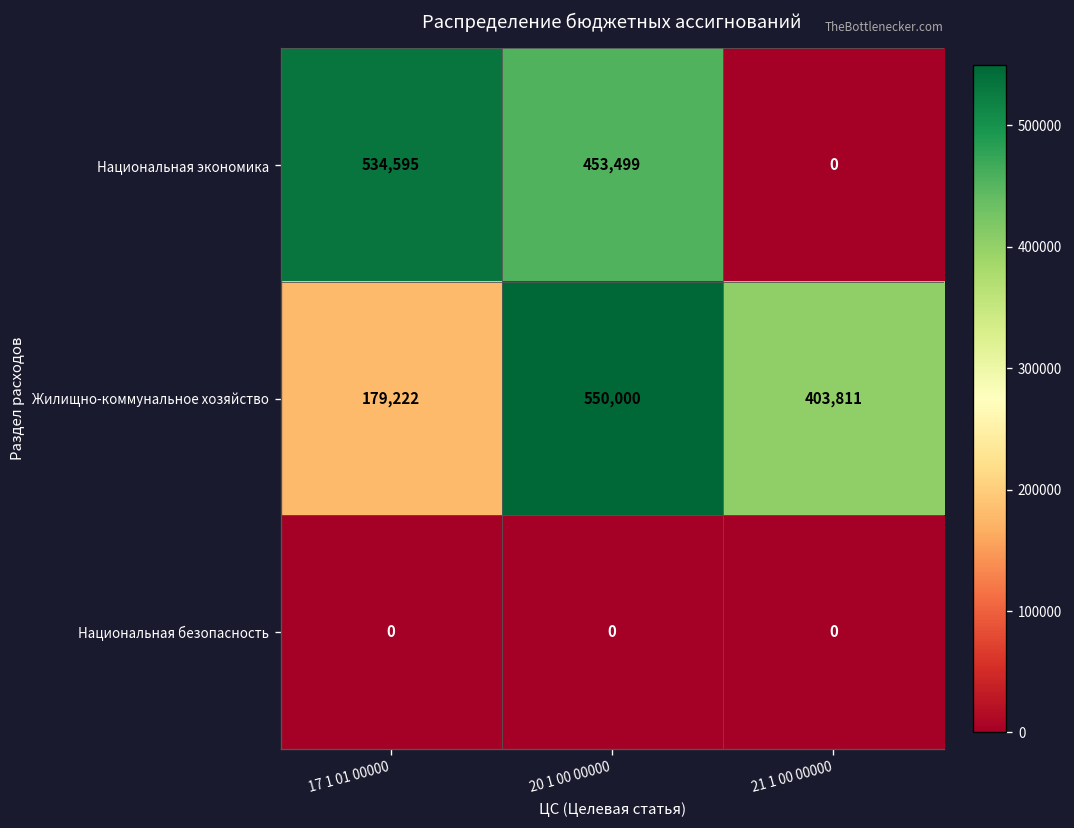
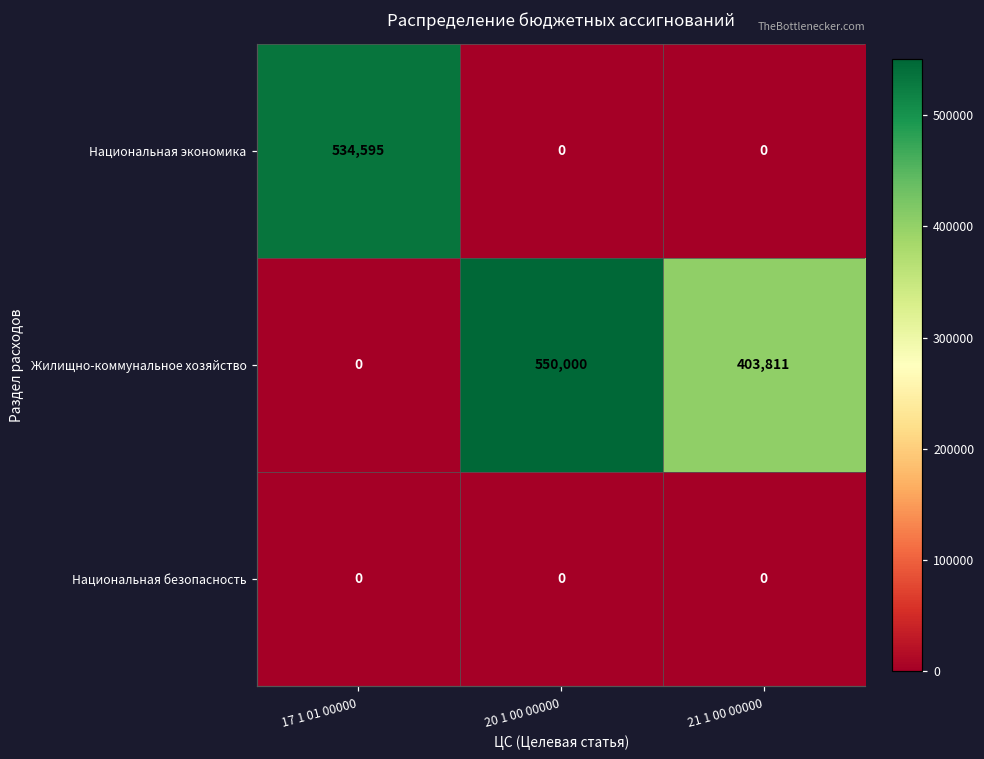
Национальная экономика, 20 1 00 00000: 453,499 -> 0
Жилищно-коммунальное хозяйство, 17 1 01 00000: 179,222 -> 0
